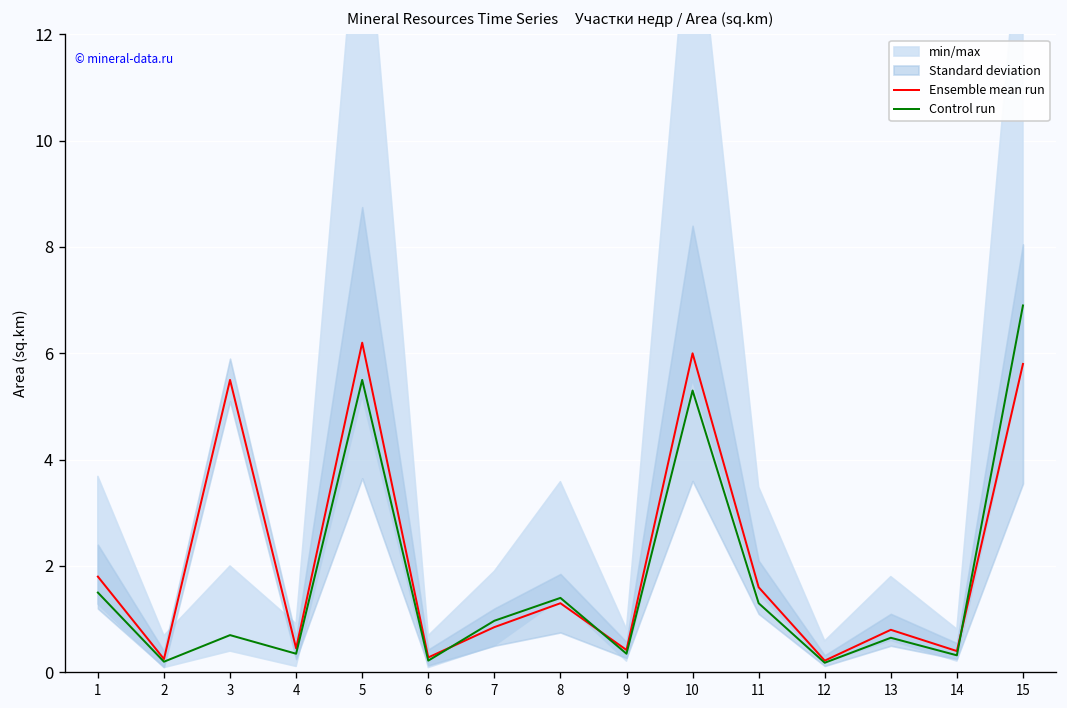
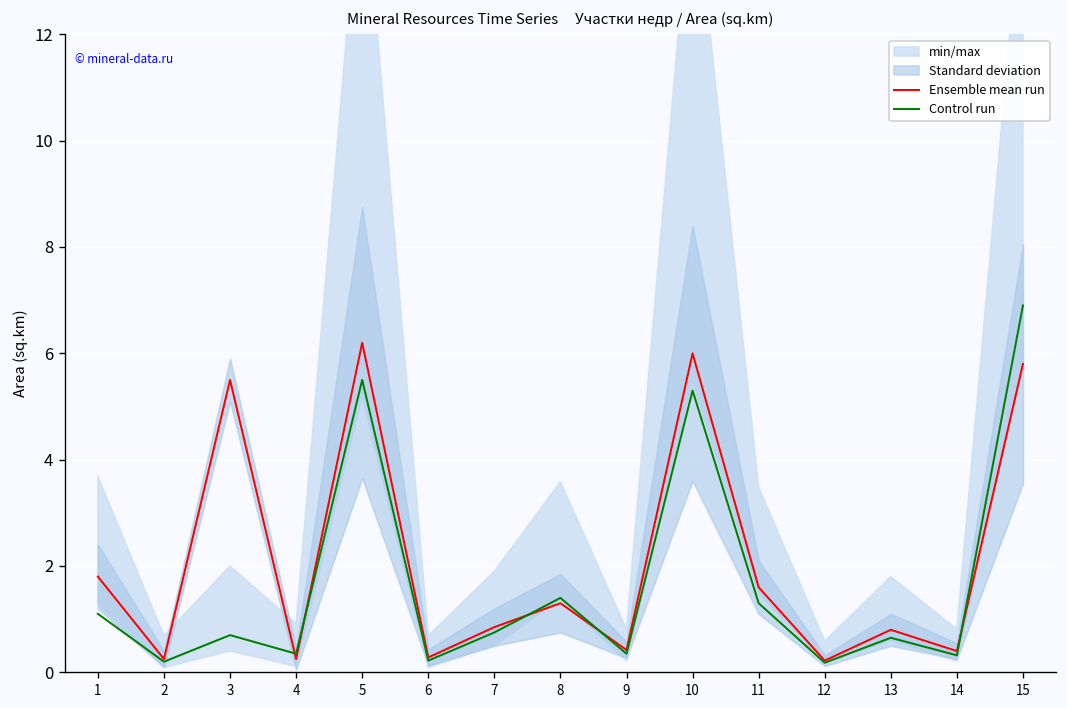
Control run, 1: 1.5 -> 1.1
Ensemble mean run, 4: 0.5 -> 0.3
Control run, 7: 1.0 -> 0.8
